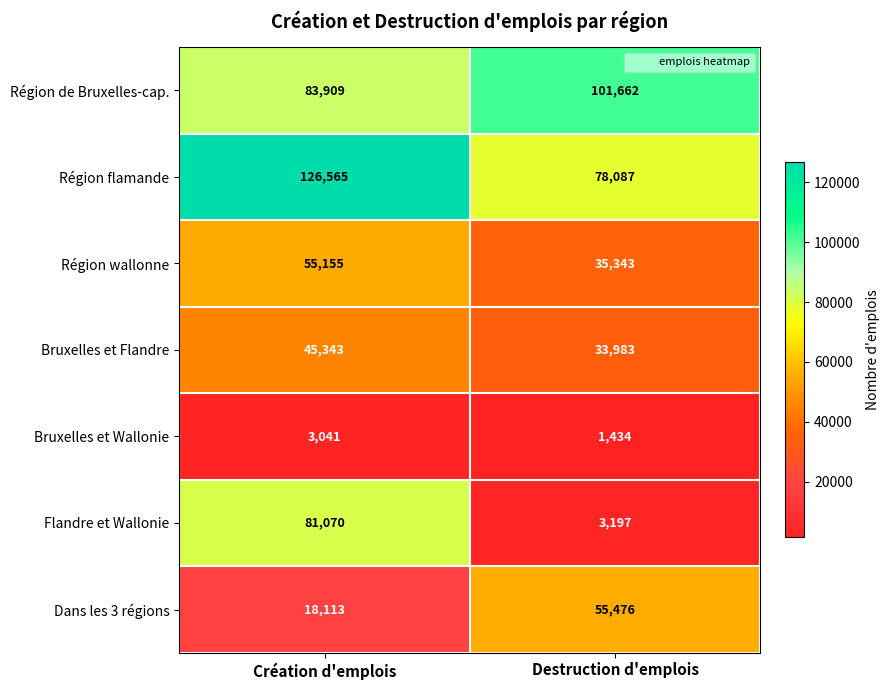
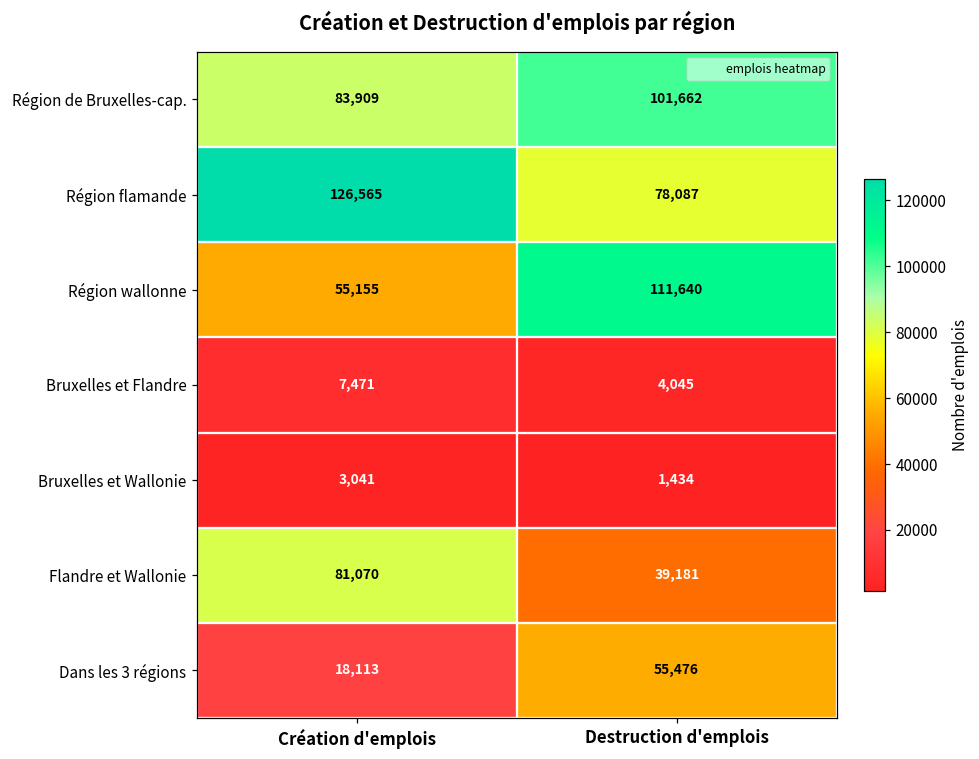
Région wallonne, Destruction d'emplois: 35,343 -> 111,640
Bruxelles et Flandre, Création d'emplois: 45,343 -> 7,471
Bruxelles et Flandre, Destruction d'emplois: 33,983 -> 4,045
Flandre et Wallonie, Destruction d'emplois: 3,197 -> 39,181
